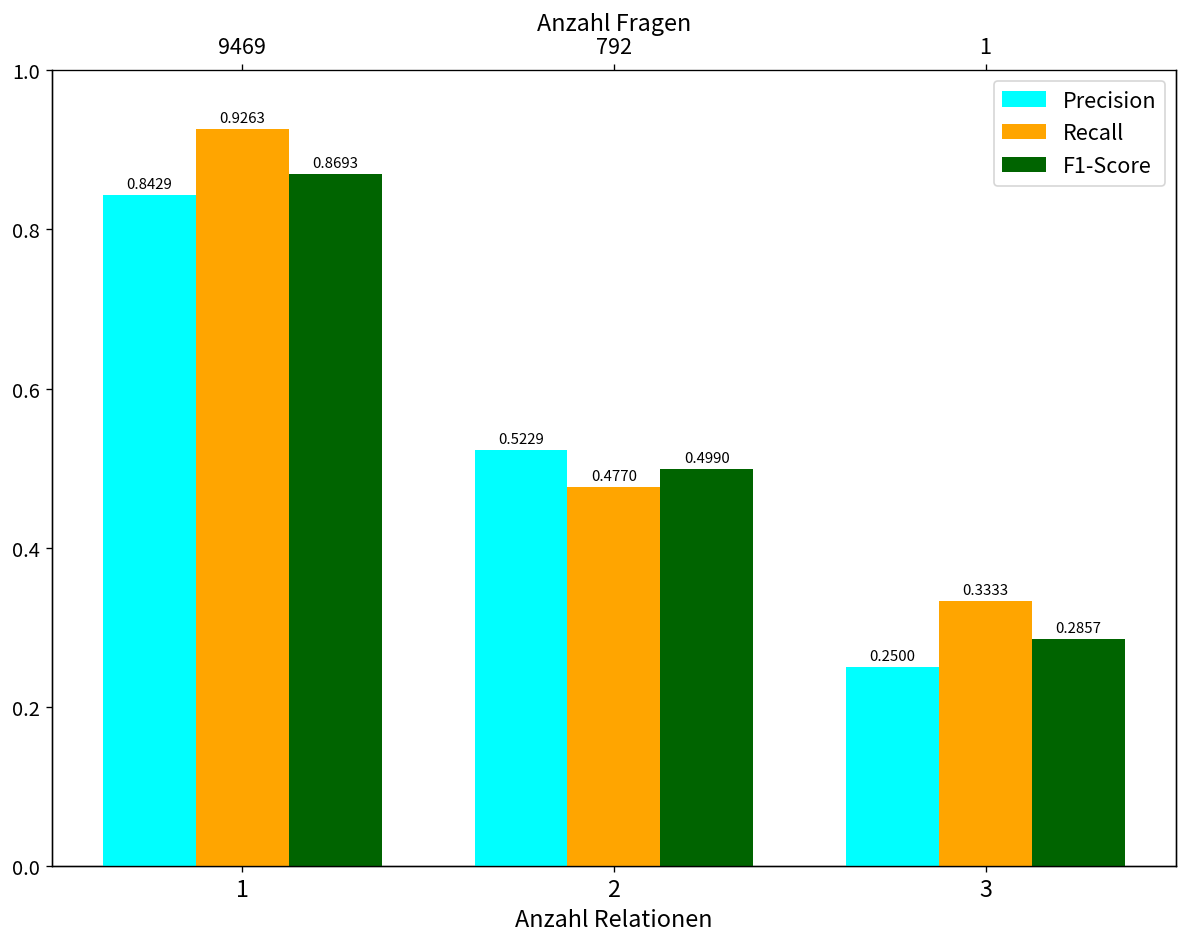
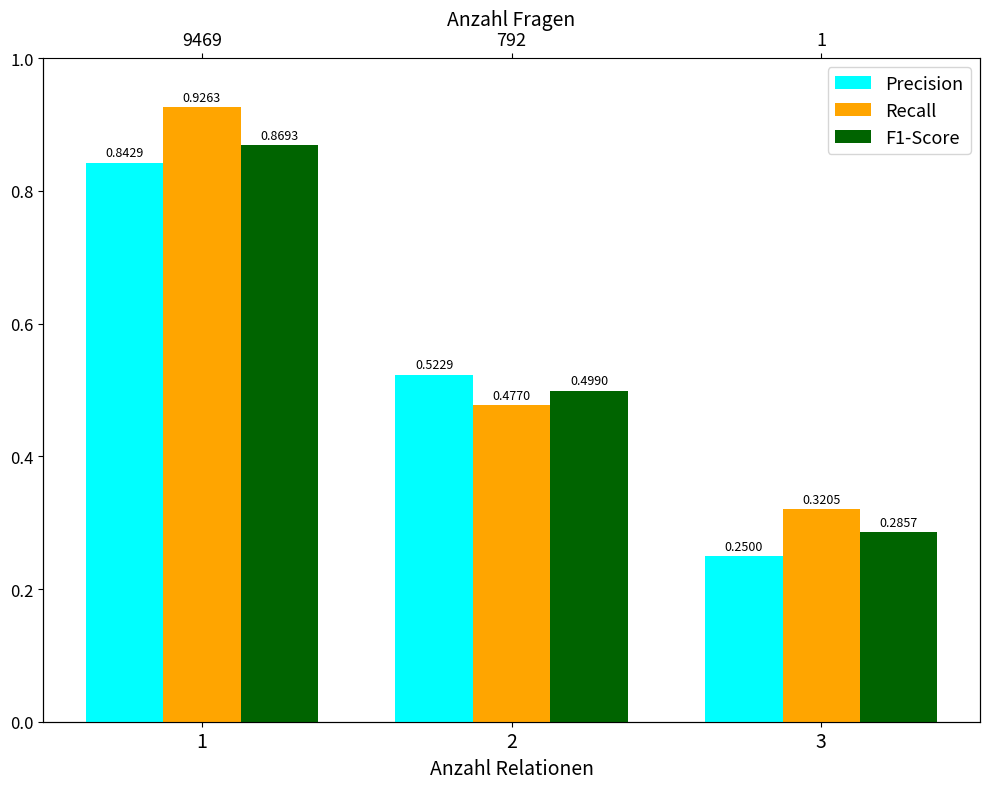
Recall, 3: 0.3333 -> 0.3205
